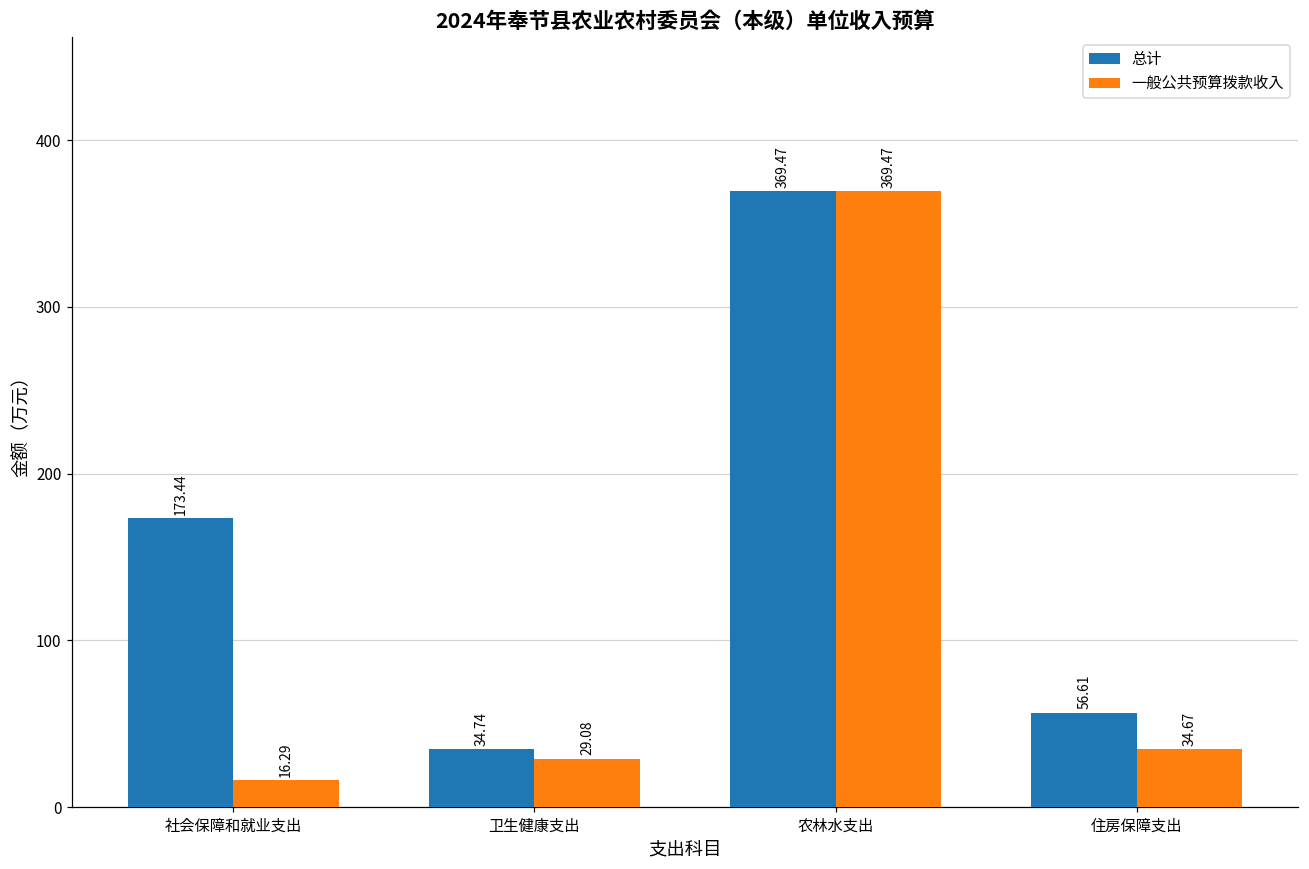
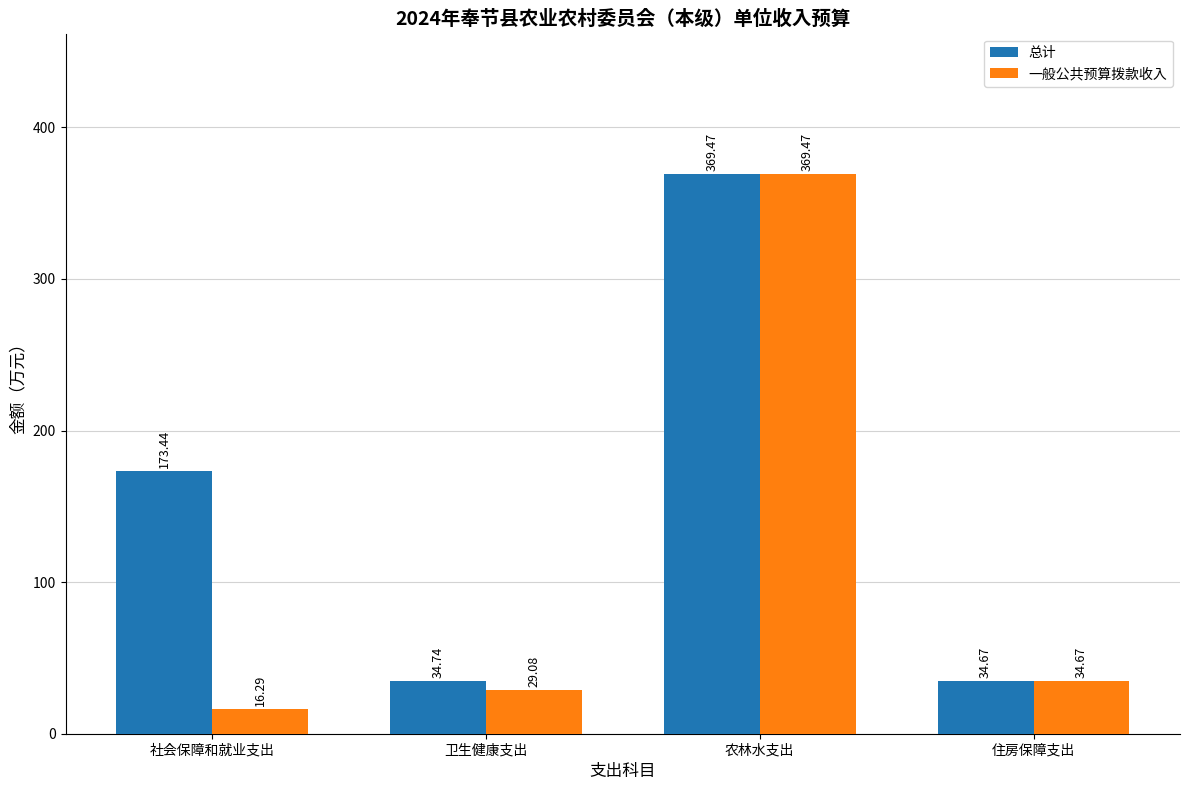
总计, 住房保障支出: 56.61 -> 34.67
